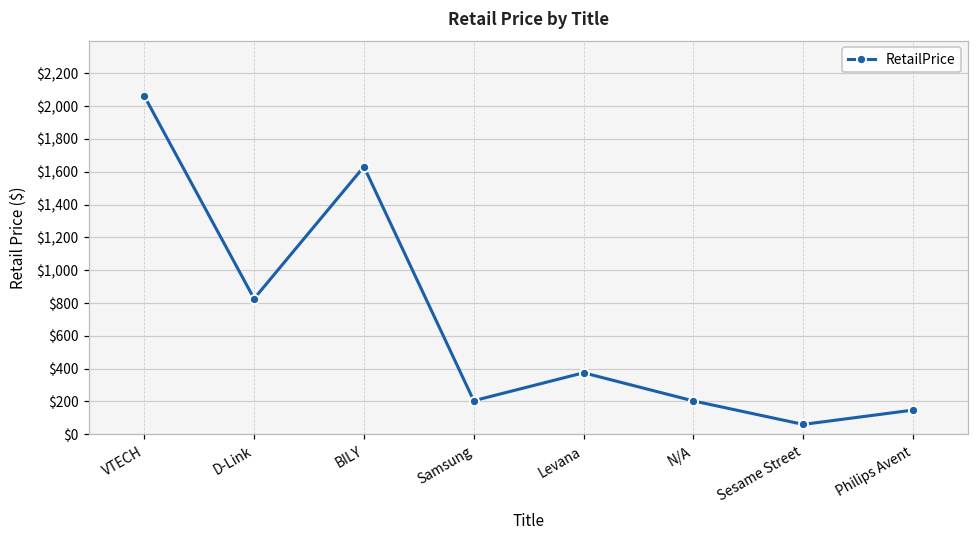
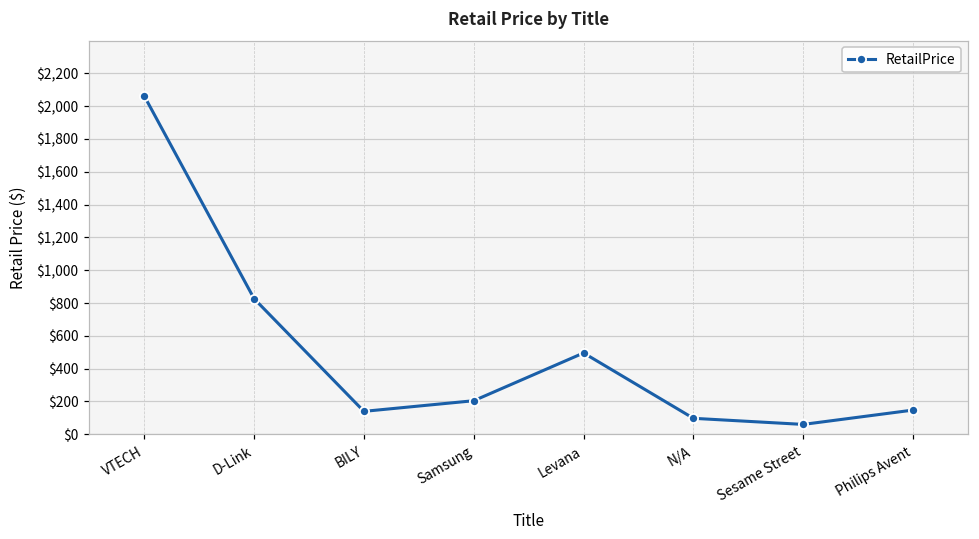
BILY: $1,630 -> $140
Levana: $370 -> $500
N/A: $200 -> $100
